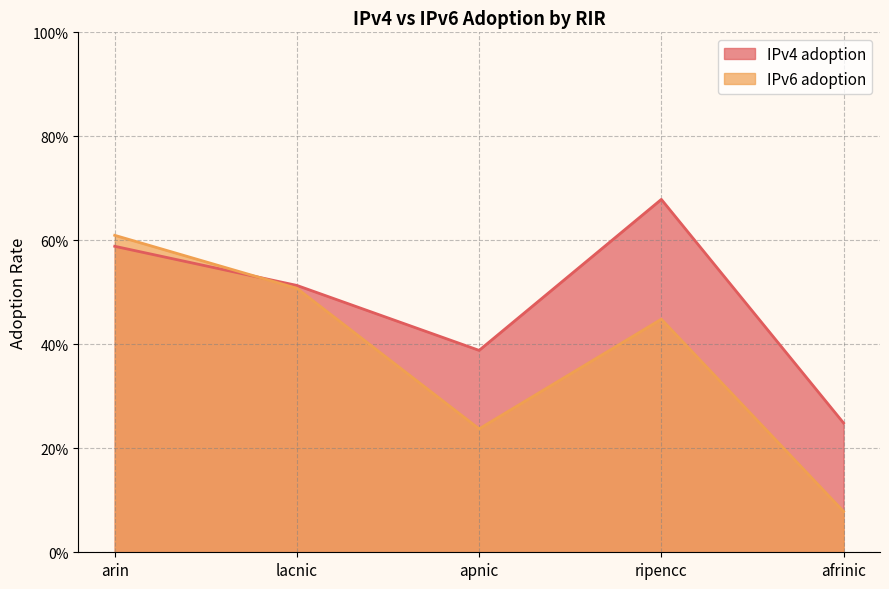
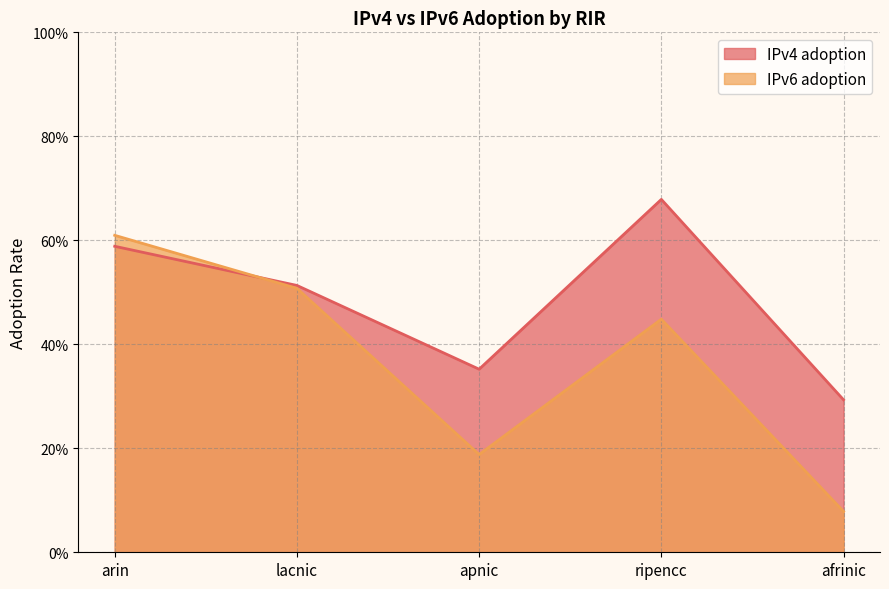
IPv4 adoption, apnic: 39% -> 35%
IPv6 adoption, apnic: 24% -> 19%
IPv4 adoption, afrinic: 25% -> 29%
